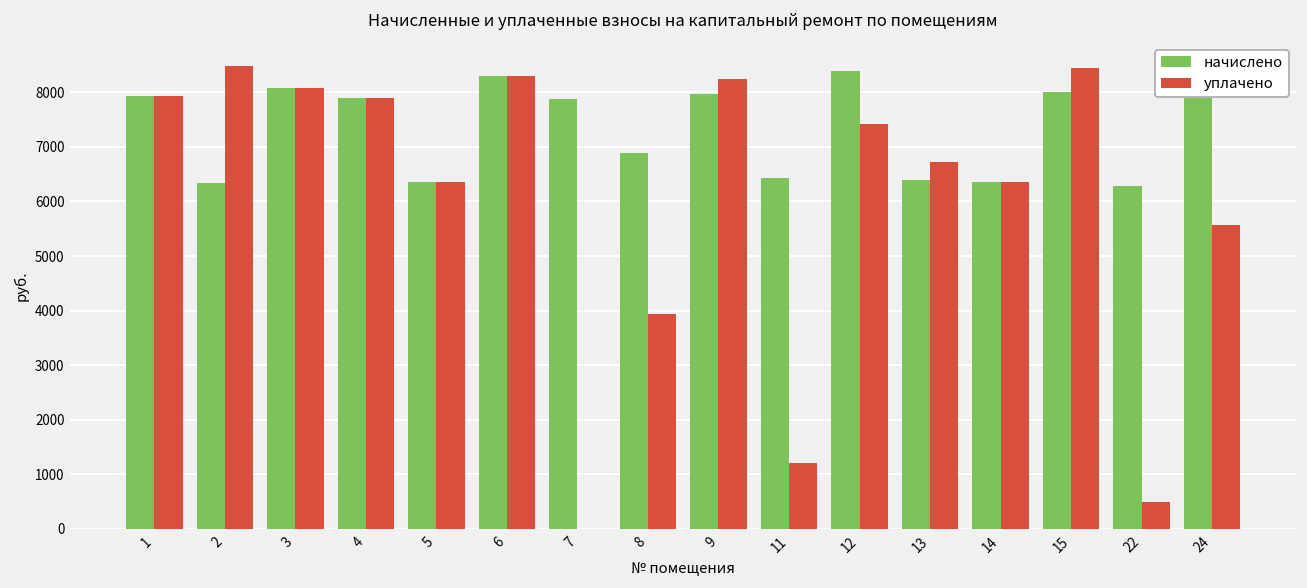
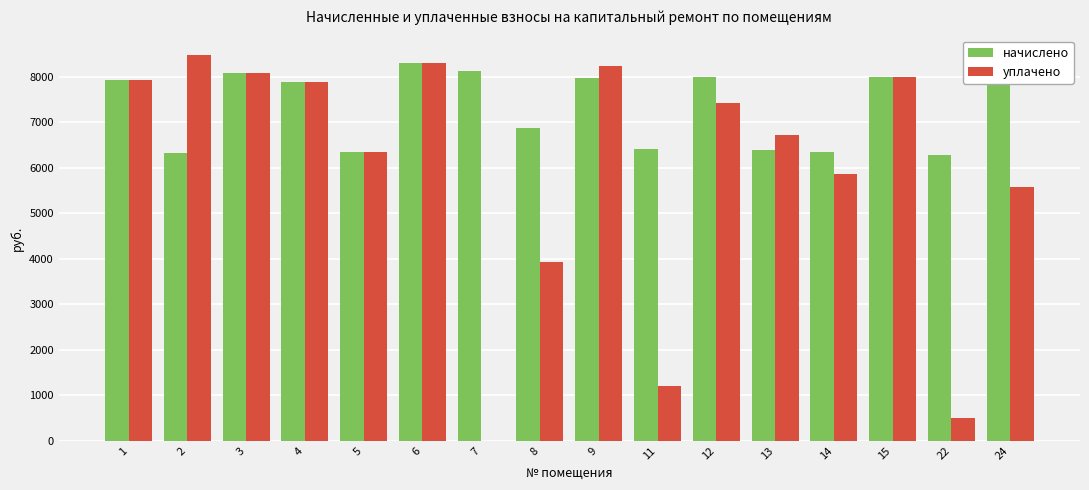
начислено, 7: 7900 -> 8100
начислено, 12: 8400 -> 8000
уплачено, 14: 6400 -> 5900
уплачено, 15: 8400 -> 8000
